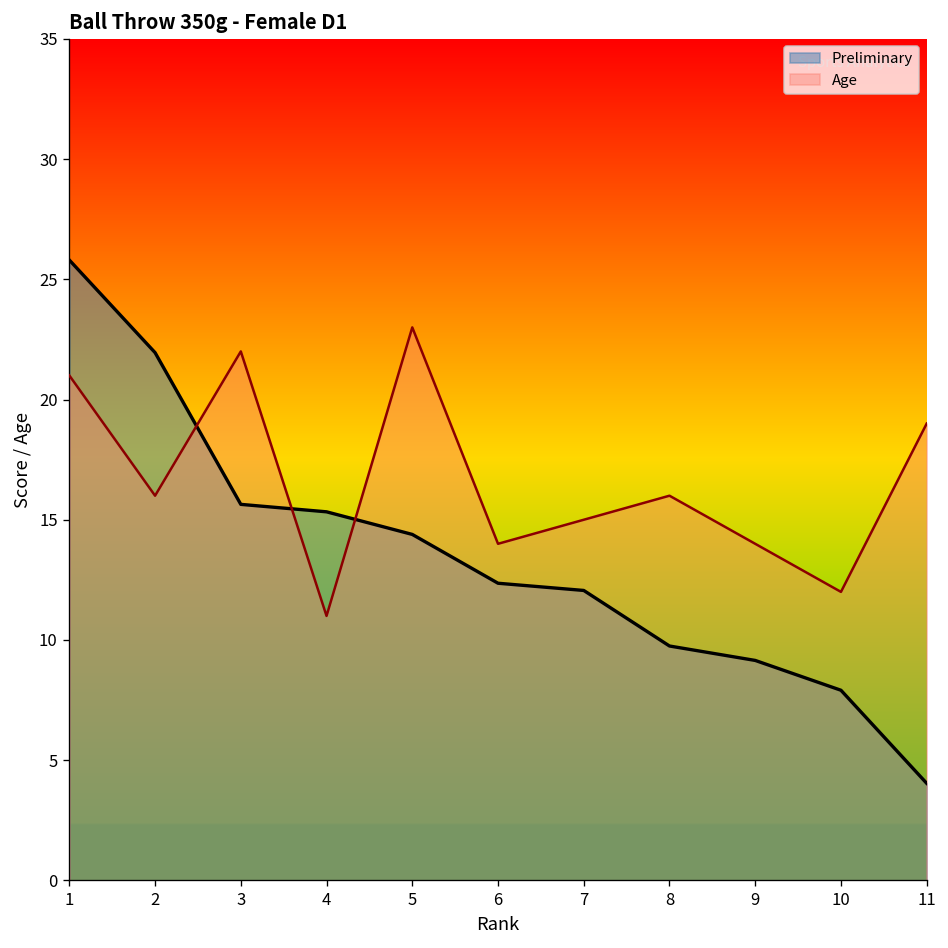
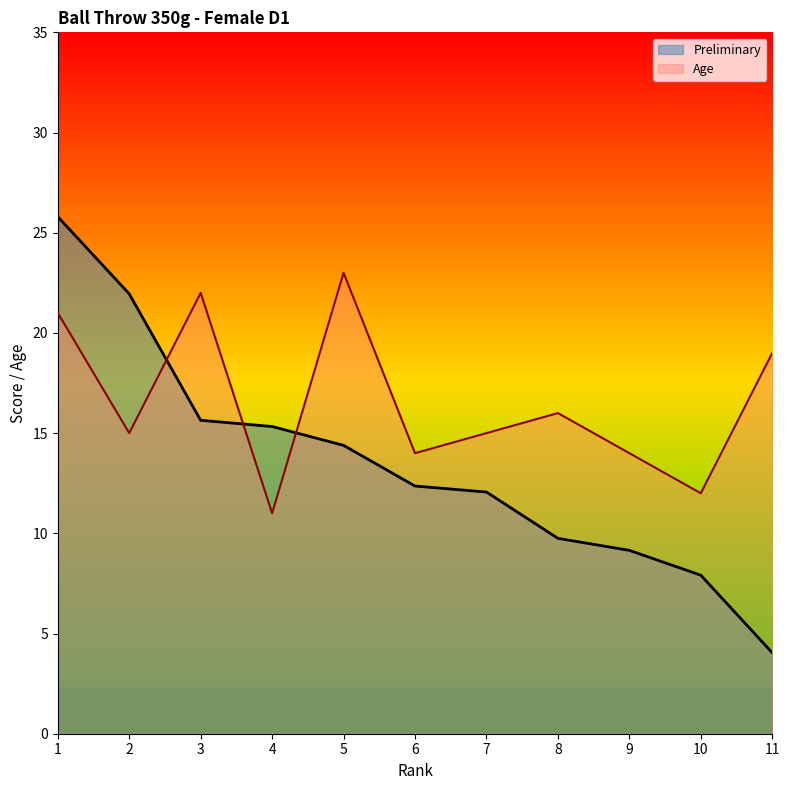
Age, 2: 16 -> 15
